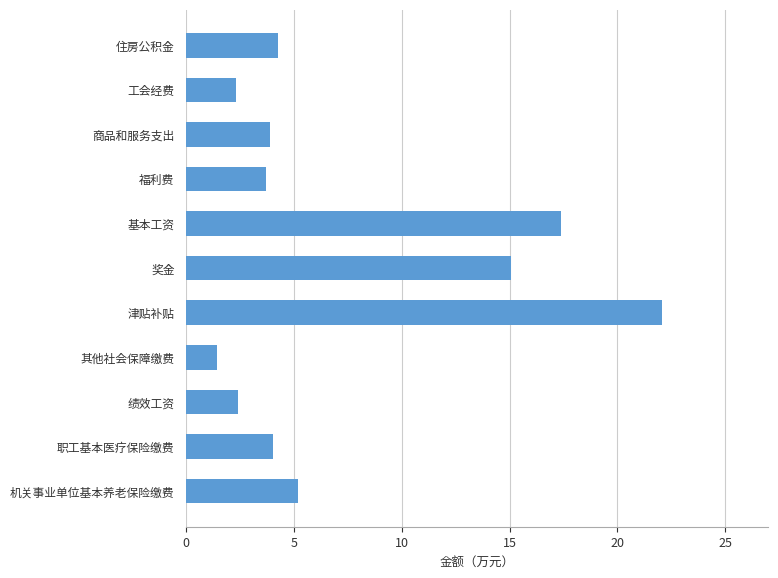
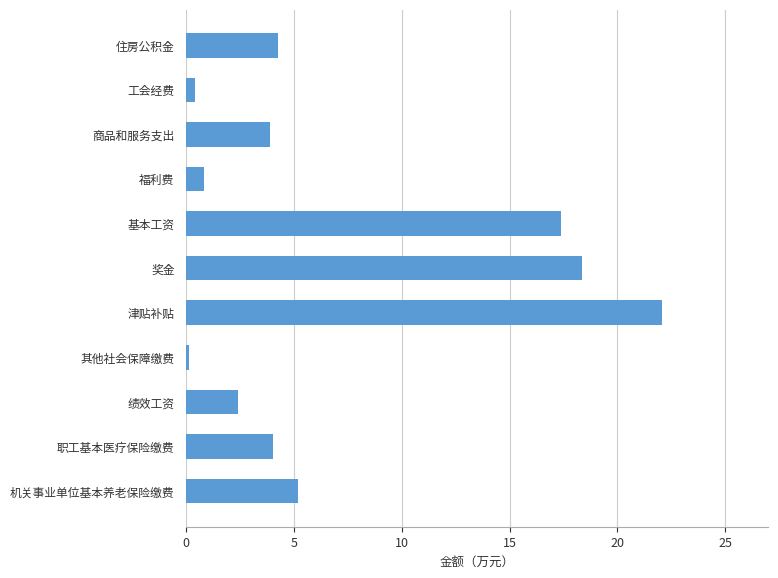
工会经费: 2.3 -> 0.4
福利费: 3.7 -> 0.8
奖金: 15.1 -> 18.4
其他社会保障缴费: 1.4 -> 0.1
